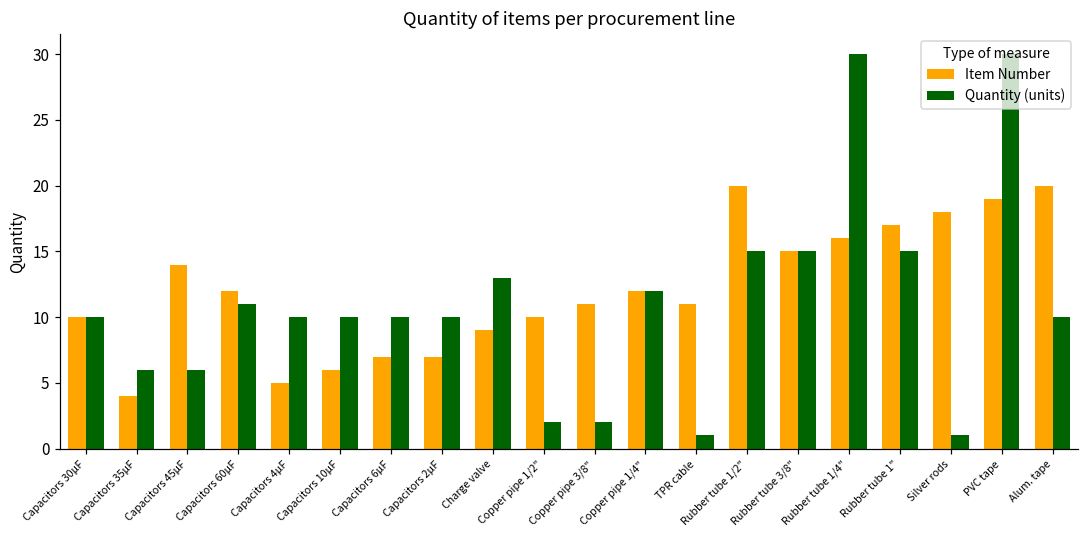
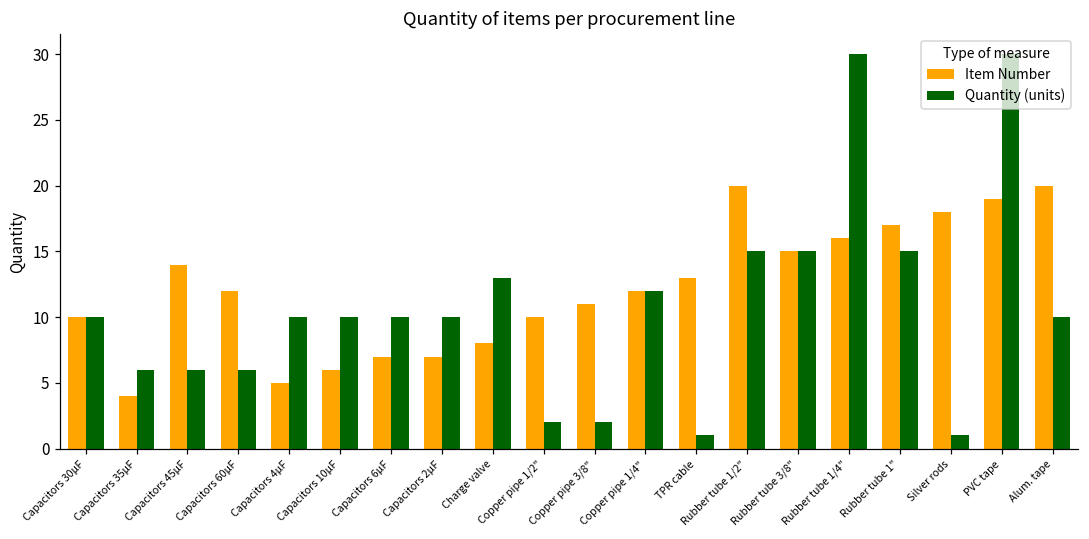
Quantity (units), Capacitors 60µF: 11 -> 6
Item Number, Charge valve: 9 -> 8
Item Number, TPR cable: 11 -> 13
